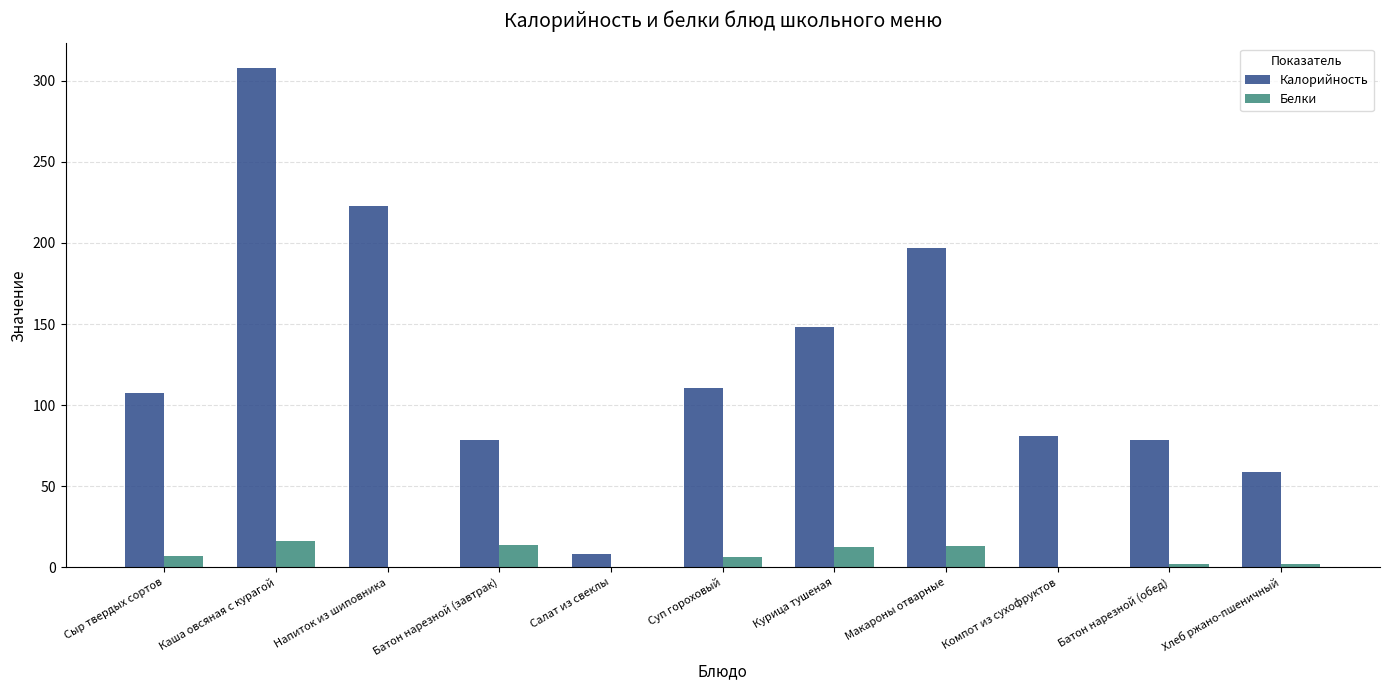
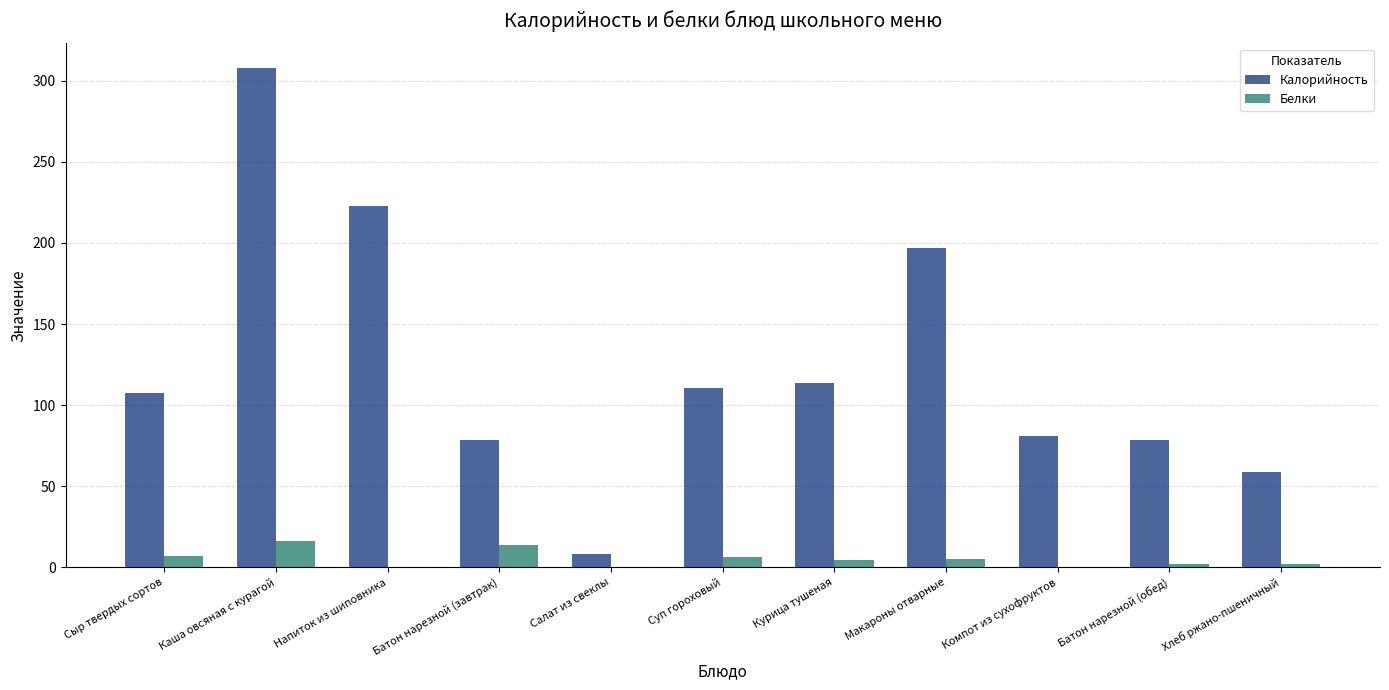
Калорийность, Курица тушеная: 149 -> 114
Белки, Курица тушеная: 13 -> 5
Белки, Макароны отварные: 13 -> 5
